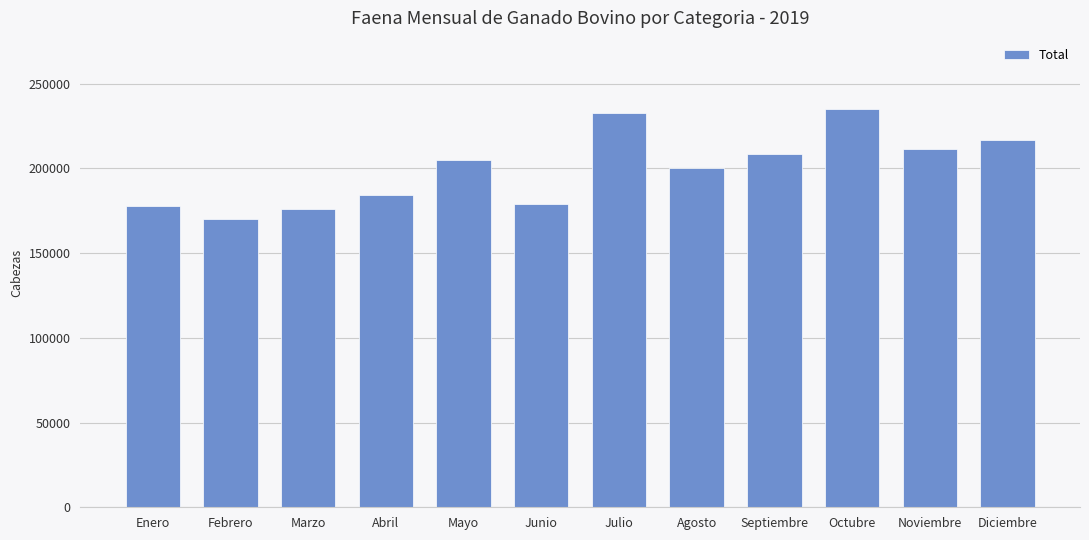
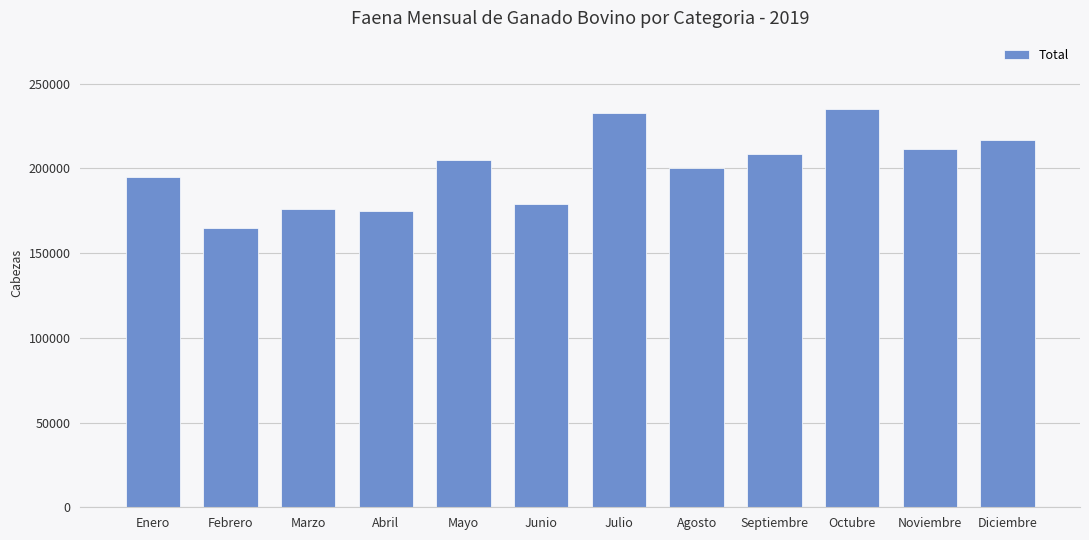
Enero: 178000 -> 195000
Febrero: 170000 -> 165000
Abril: 184000 -> 175000
